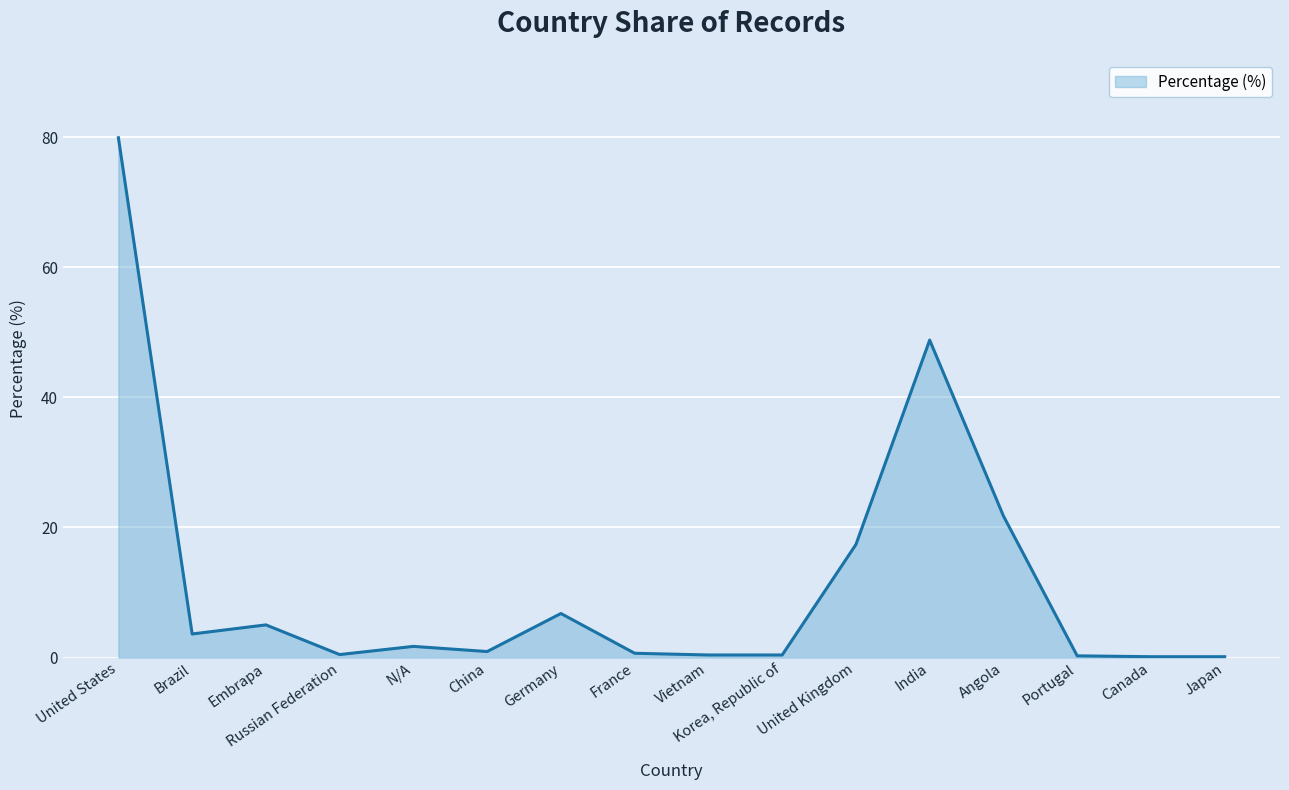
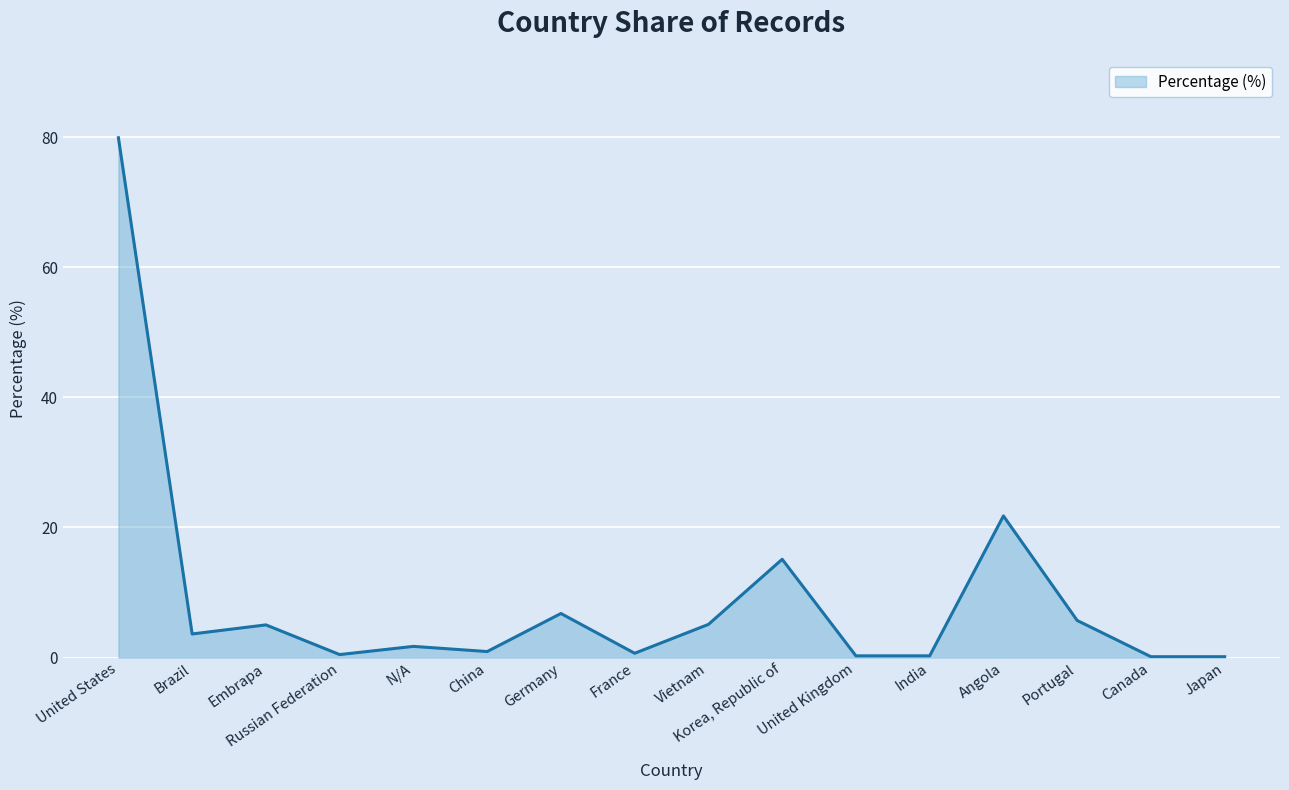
Vietnam: 0 -> 5
Korea, Republic of: 0 -> 15
United Kingdom: 17 -> 0
India: 49 -> 0
Portugal: 0 -> 6
